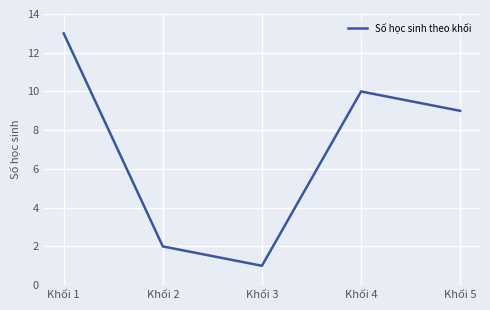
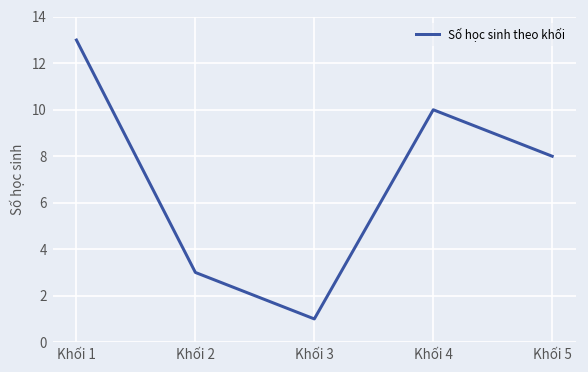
Khối 2: 2 -> 3
Khối 5: 9 -> 8
